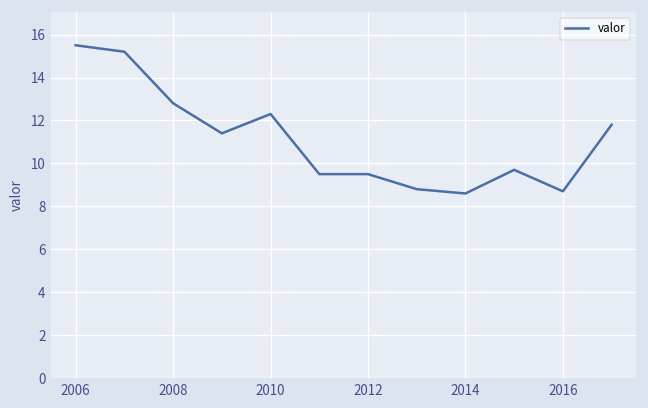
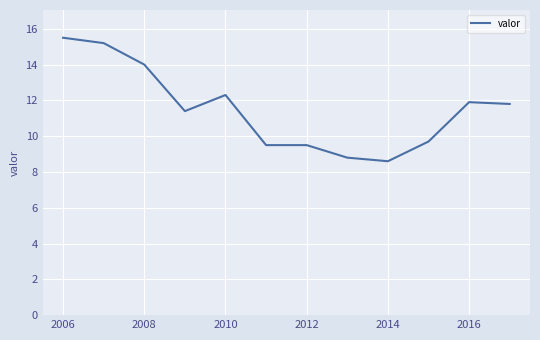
2008: 12.8 -> 14.0
2016: 8.7 -> 11.9
